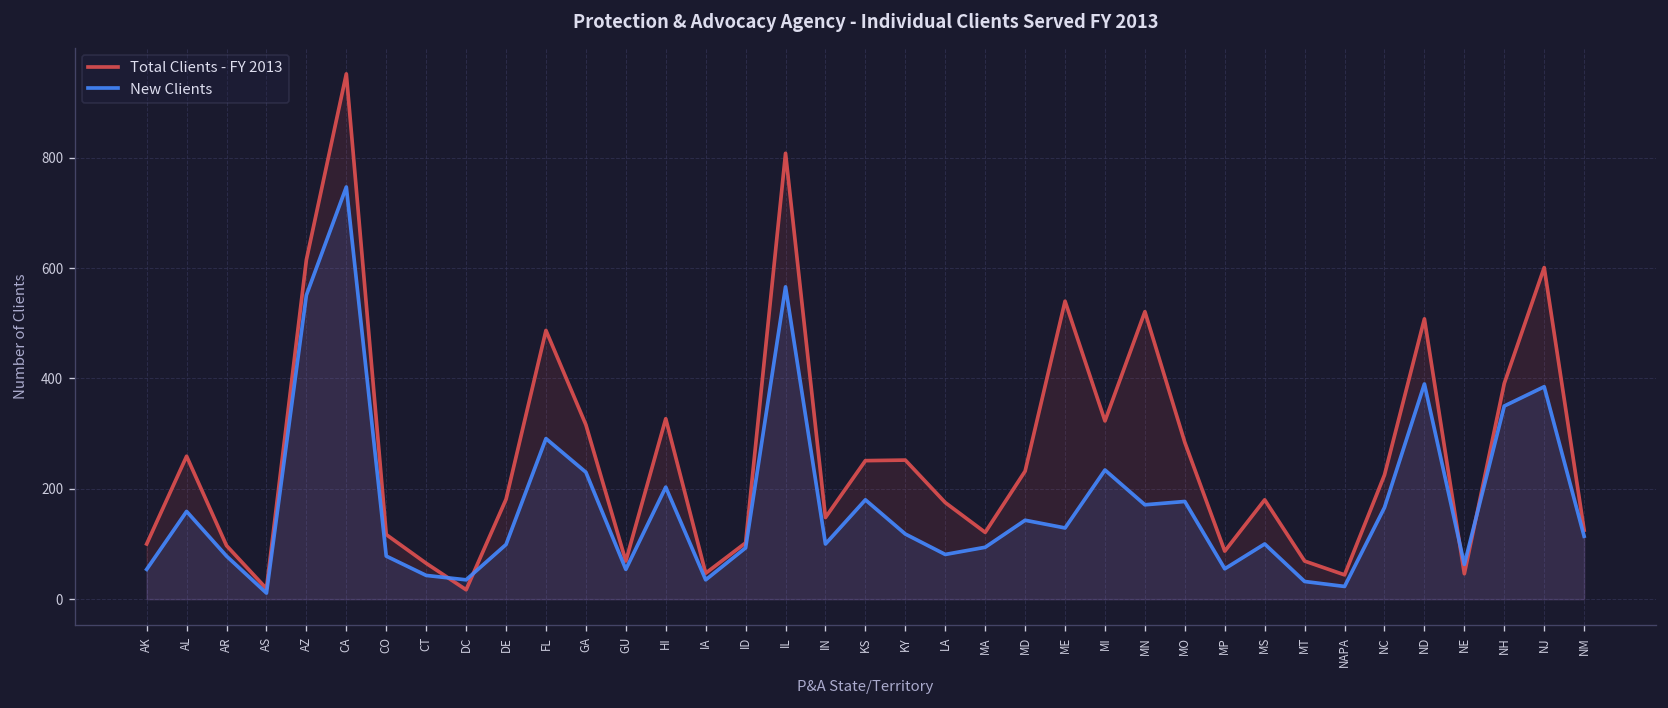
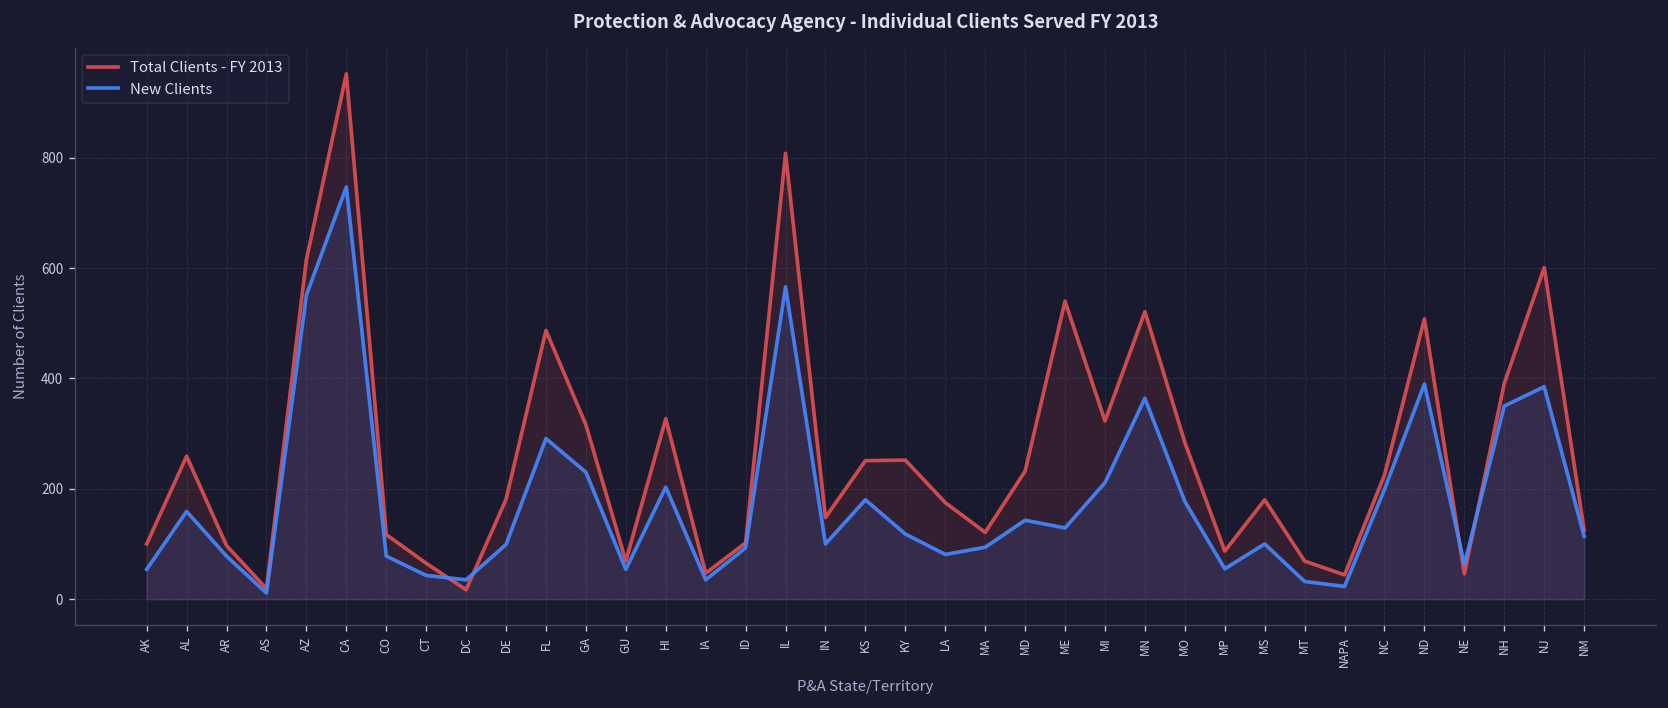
New Clients, MI: 230 -> 210
New Clients, MN: 170 -> 360
New Clients, NC: 170 -> 200
